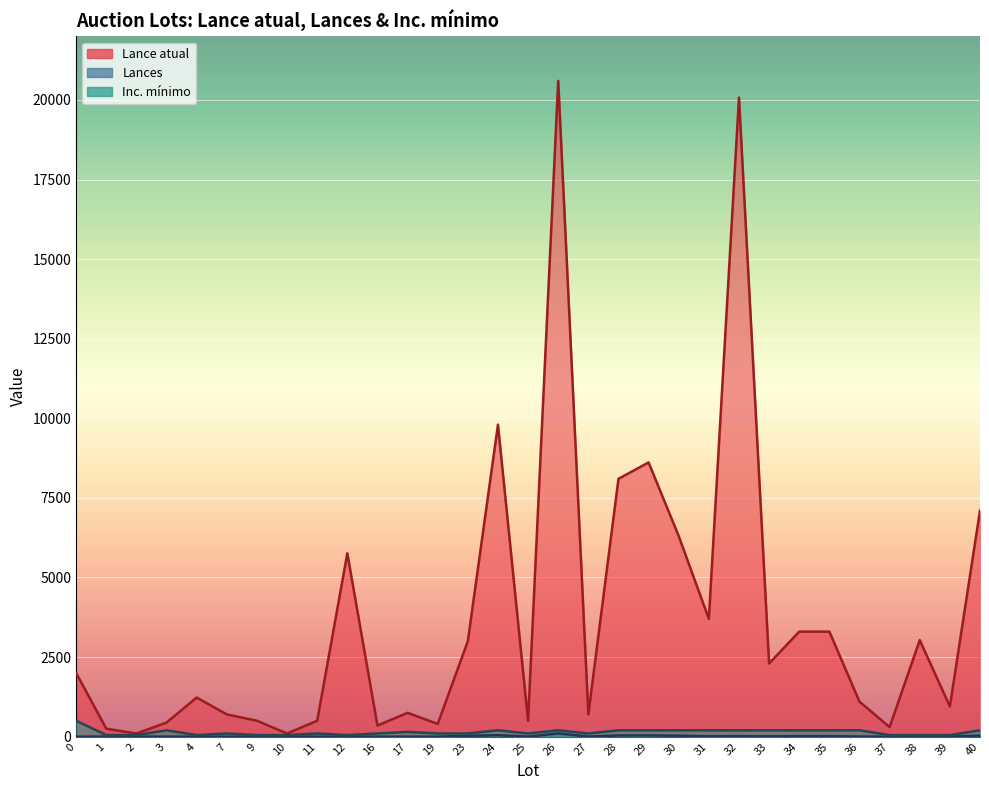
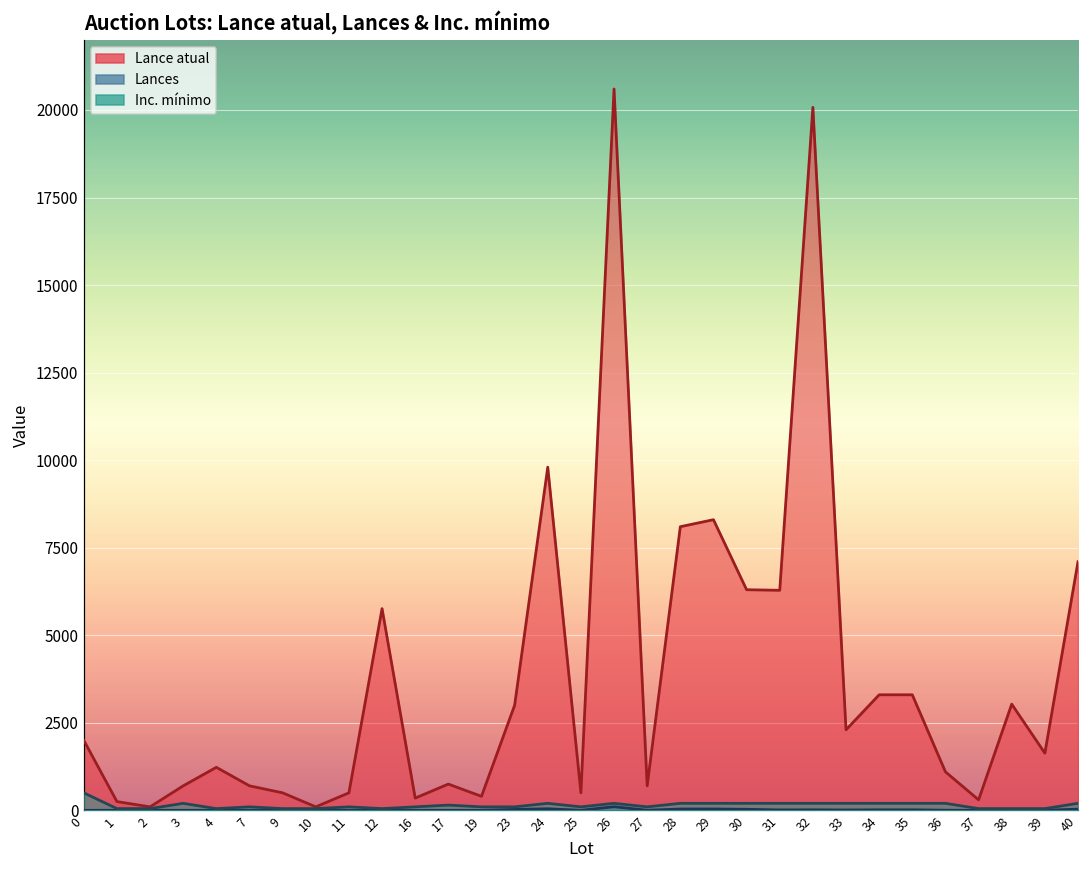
Lance atual, 3: 400 -> 700
Lance atual, 29: 8600 -> 8300
Lance atual, 31: 3700 -> 6300
Lance atual, 39: 1000 -> 1600
